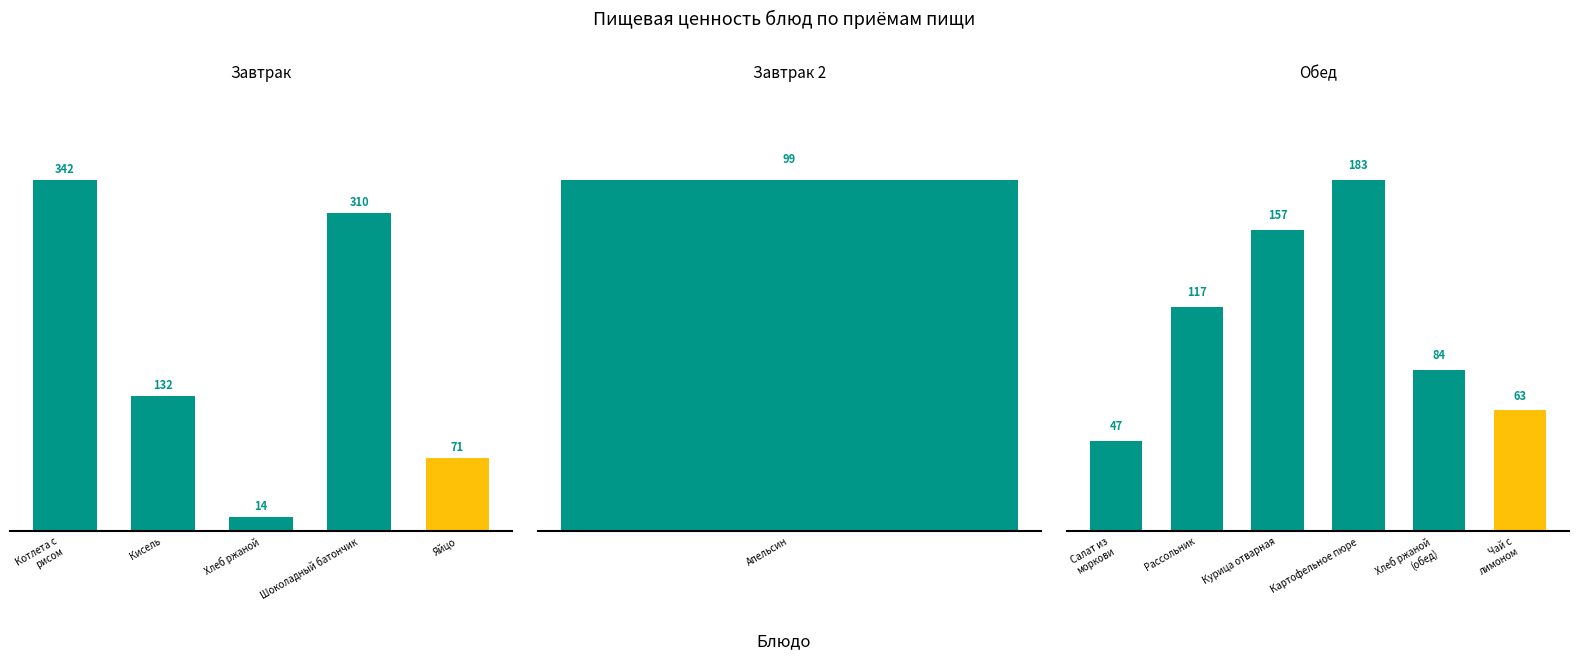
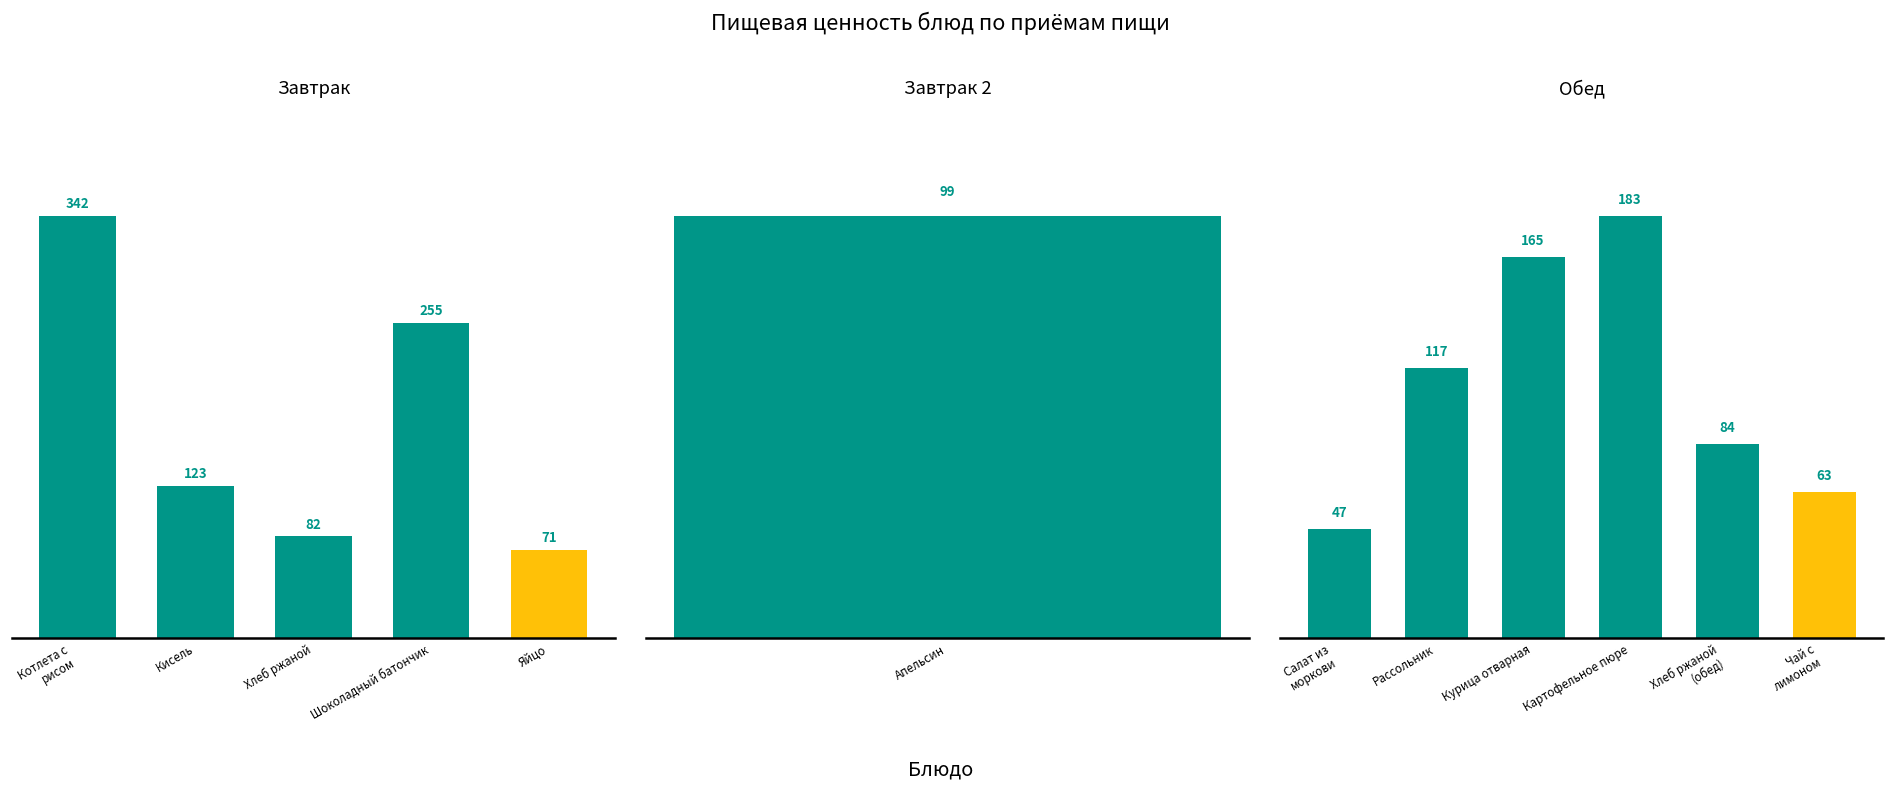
Завтрак, Кисель: 132 -> 123
Завтрак, Хлеб ржаной: 14 -> 82
Завтрак, Шоколадный батончик: 310 -> 255
Обед, Курица отварная: 157 -> 165
